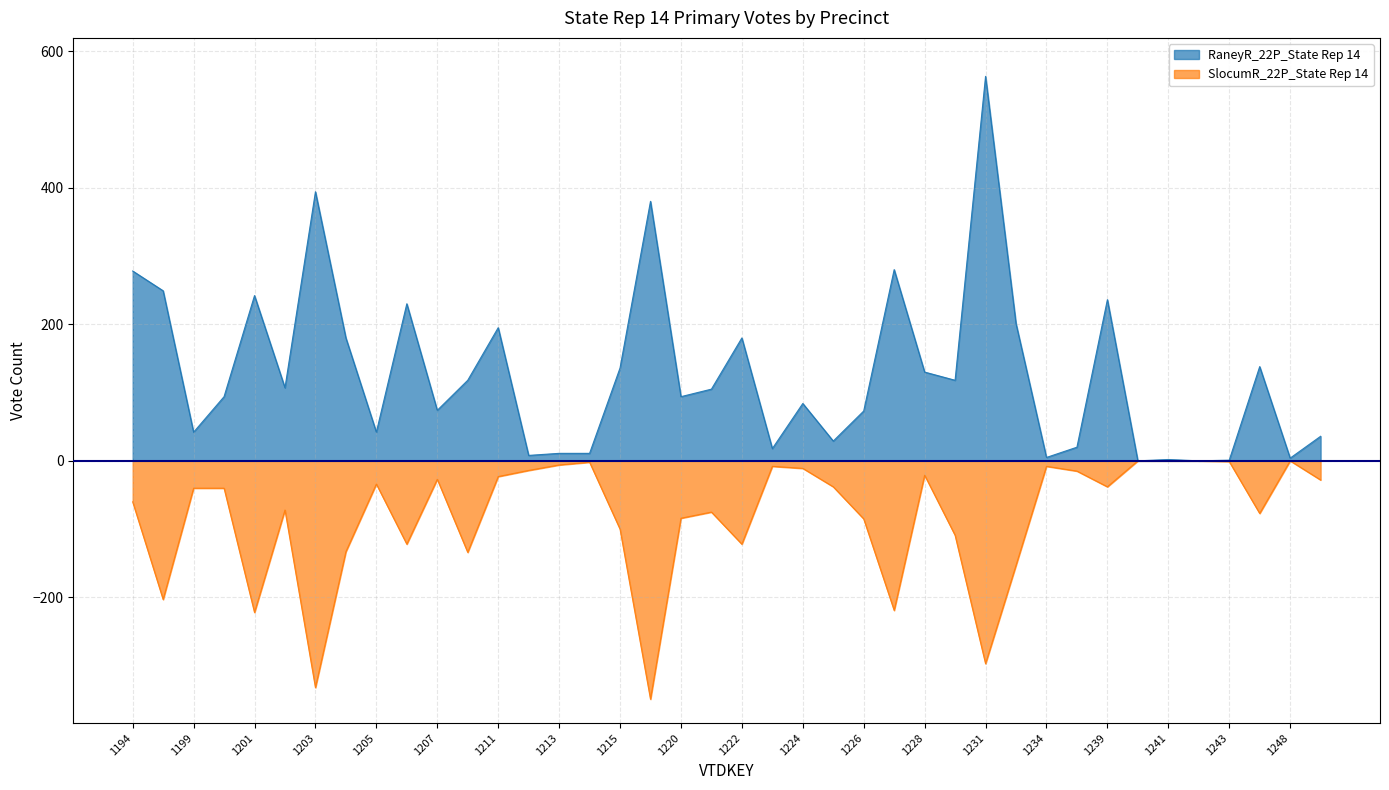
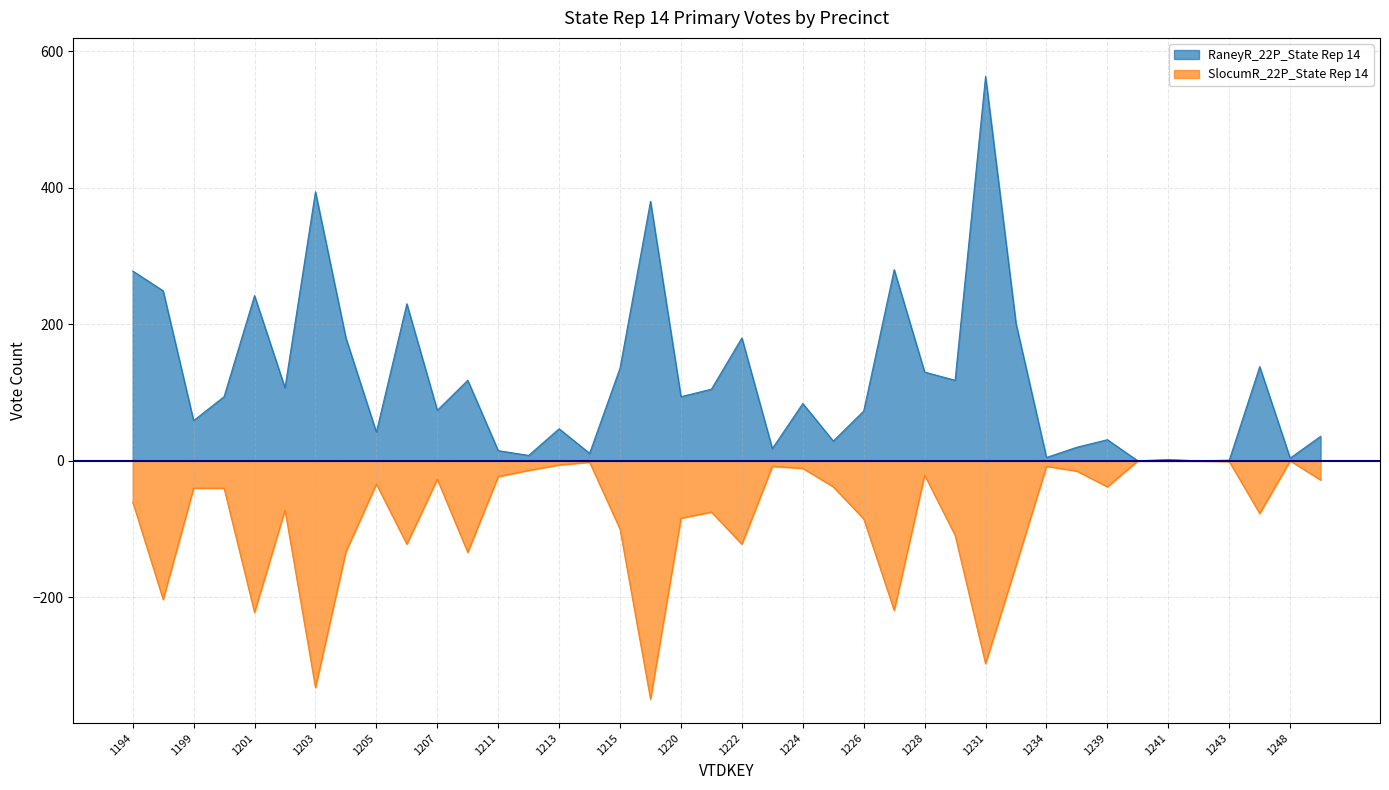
RaneyR_22P_State Rep 14, 1199: 40 -> 60
RaneyR_22P_State Rep 14, 1211: 200 -> 20
RaneyR_22P_State Rep 14, 1213: 10 -> 50
RaneyR_22P_State Rep 14, 1239: 240 -> 30
